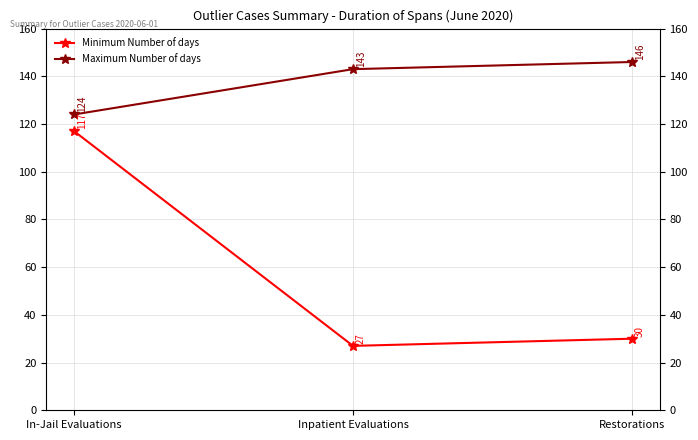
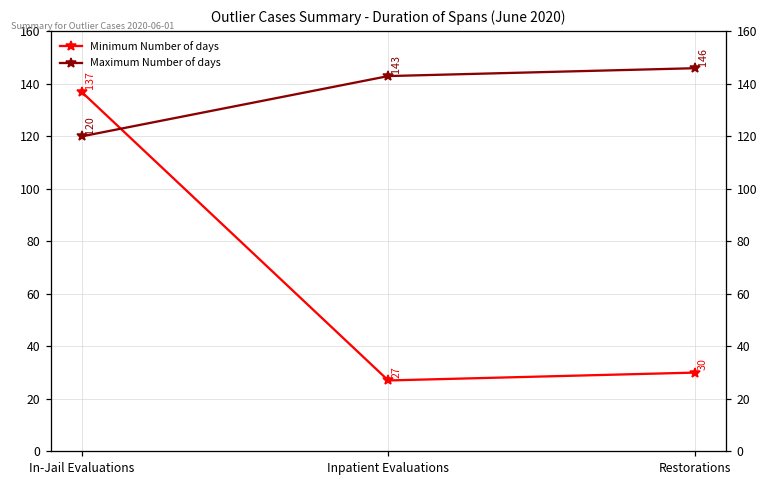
Minimum Number of days, In-Jail Evaluations: 117 -> 137
Maximum Number of days, In-Jail Evaluations: 124 -> 120
